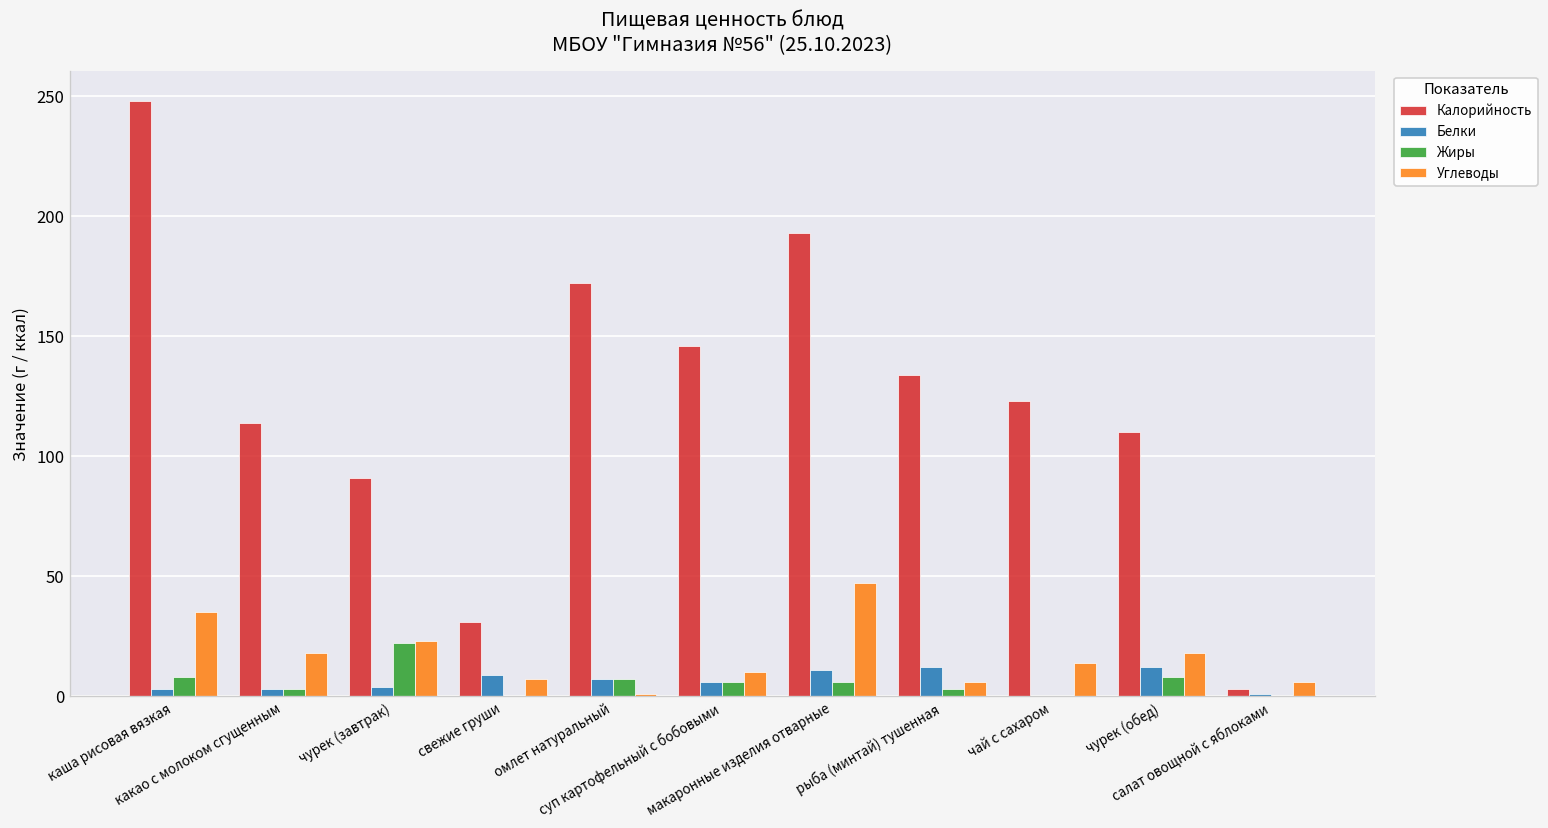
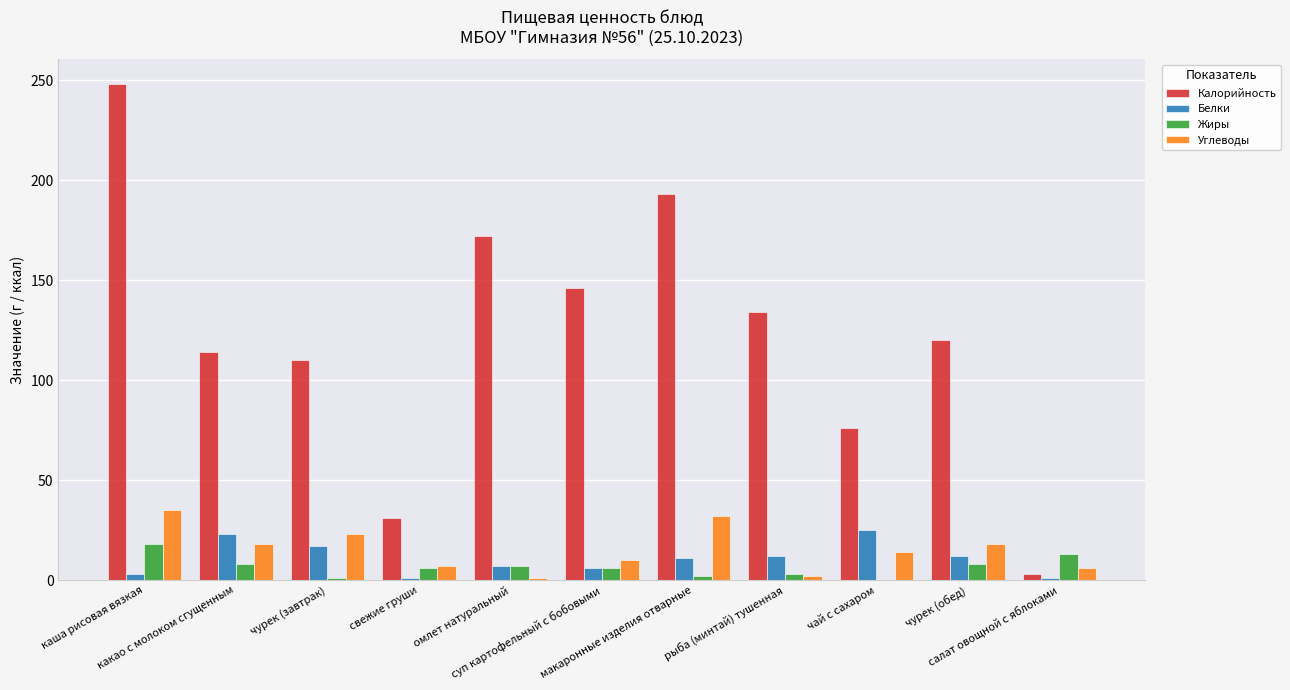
Жиры, каша рисовая вязкая: 8 -> 18
Белки, какао с молоком сгущенным: 3 -> 23
Жиры, какао с молоком сгущенным: 3 -> 8
Калорийность, чурек (завтрак): 91 -> 110
Белки, чурек (завтрак): 4 -> 17
Жиры, чурек (завтрак): 22 -> 1
Белки, свежие груши: 9 -> 1
Жиры, свежие груши: 0 -> 6
Жиры, макаронные изделия отварные: 6 -> 2
Углеводы, макаронные изделия отварные: 47 -> 32
Углеводы, рыба (минтай) тушенная: 6 -> 2
Калорийность, чай с сахаром: 123 -> 76
Белки, чай с сахаром: 0 -> 25
Калорийность, чурек (обед): 110 -> 120
Жиры, салат овощной с яблоками: 0 -> 13
